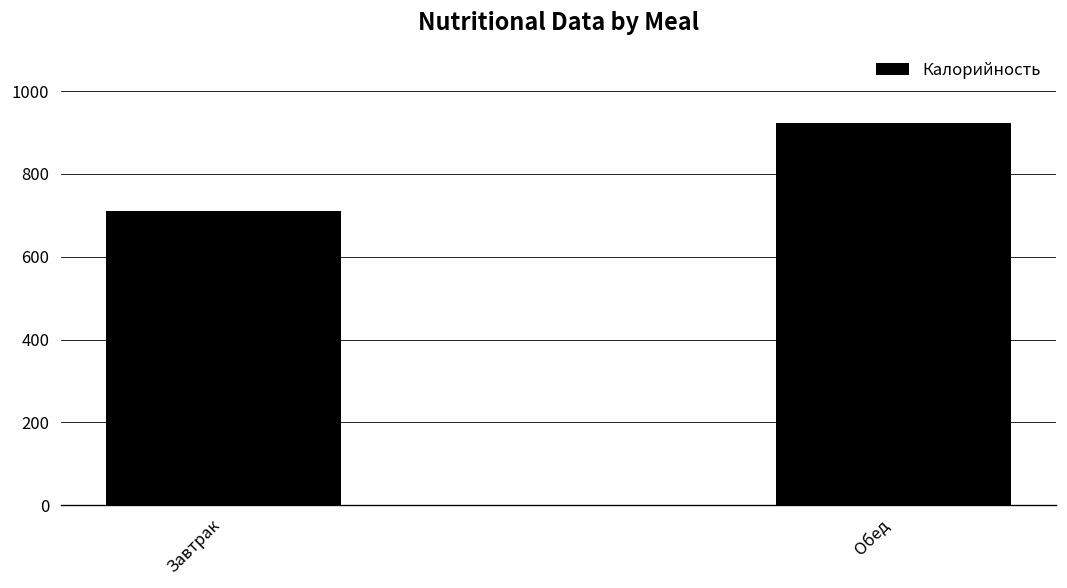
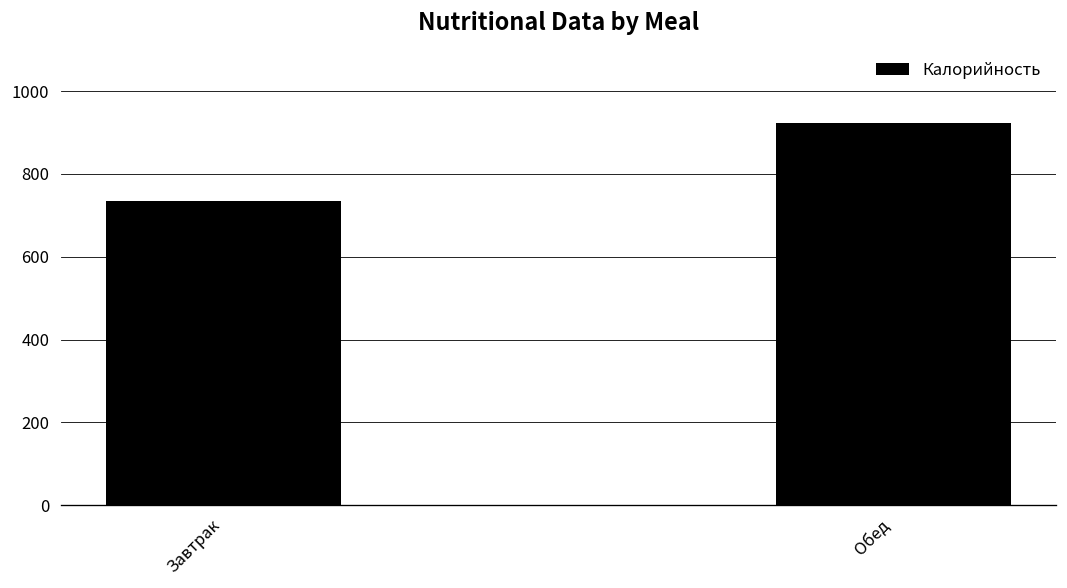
Завтрак: 710 -> 730
